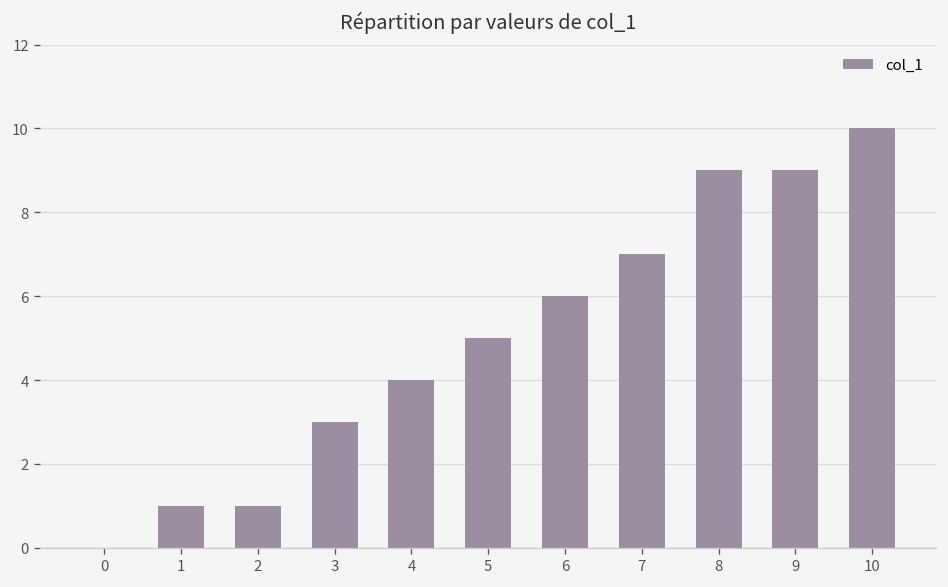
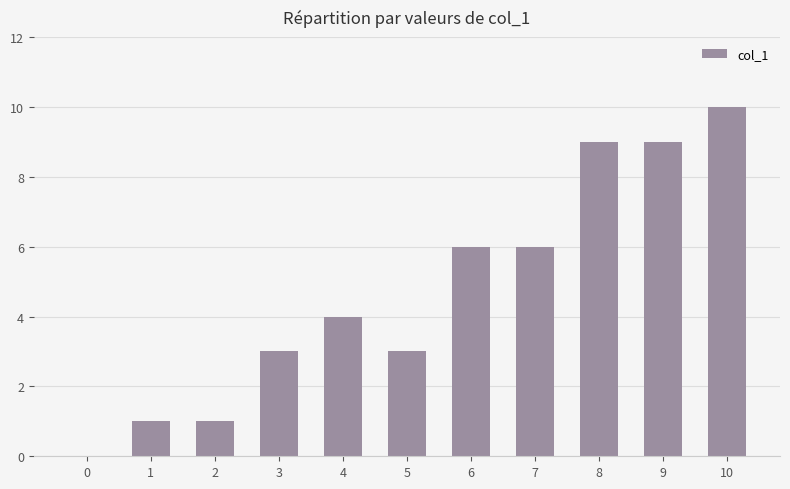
5: 5 -> 3
7: 7 -> 6
